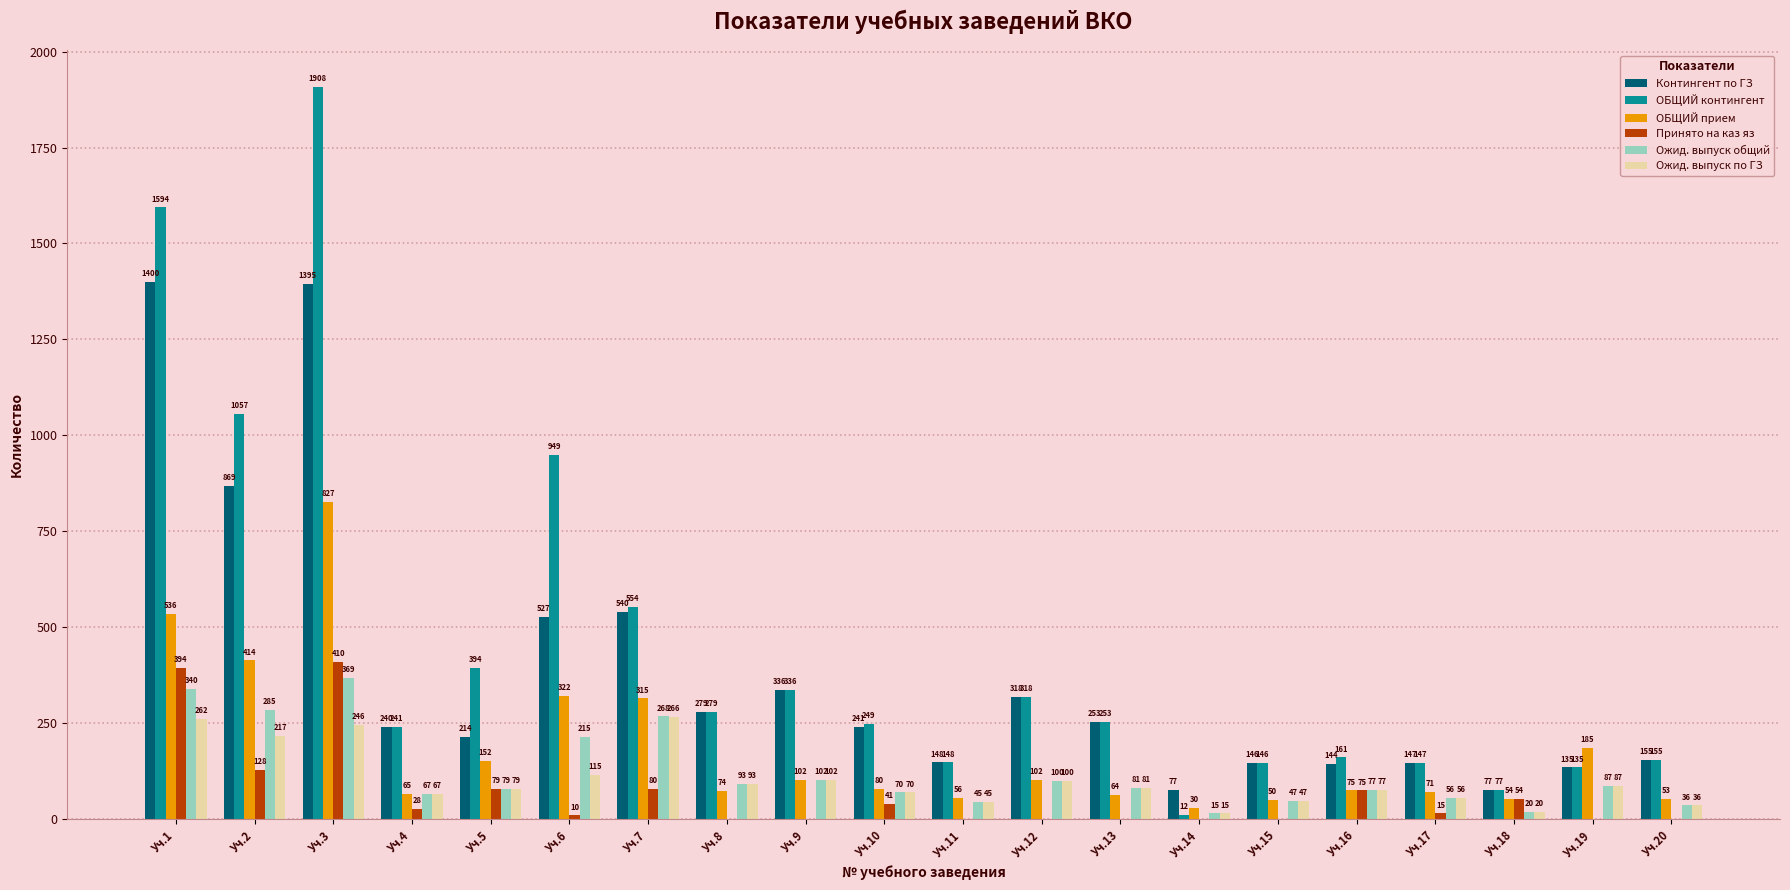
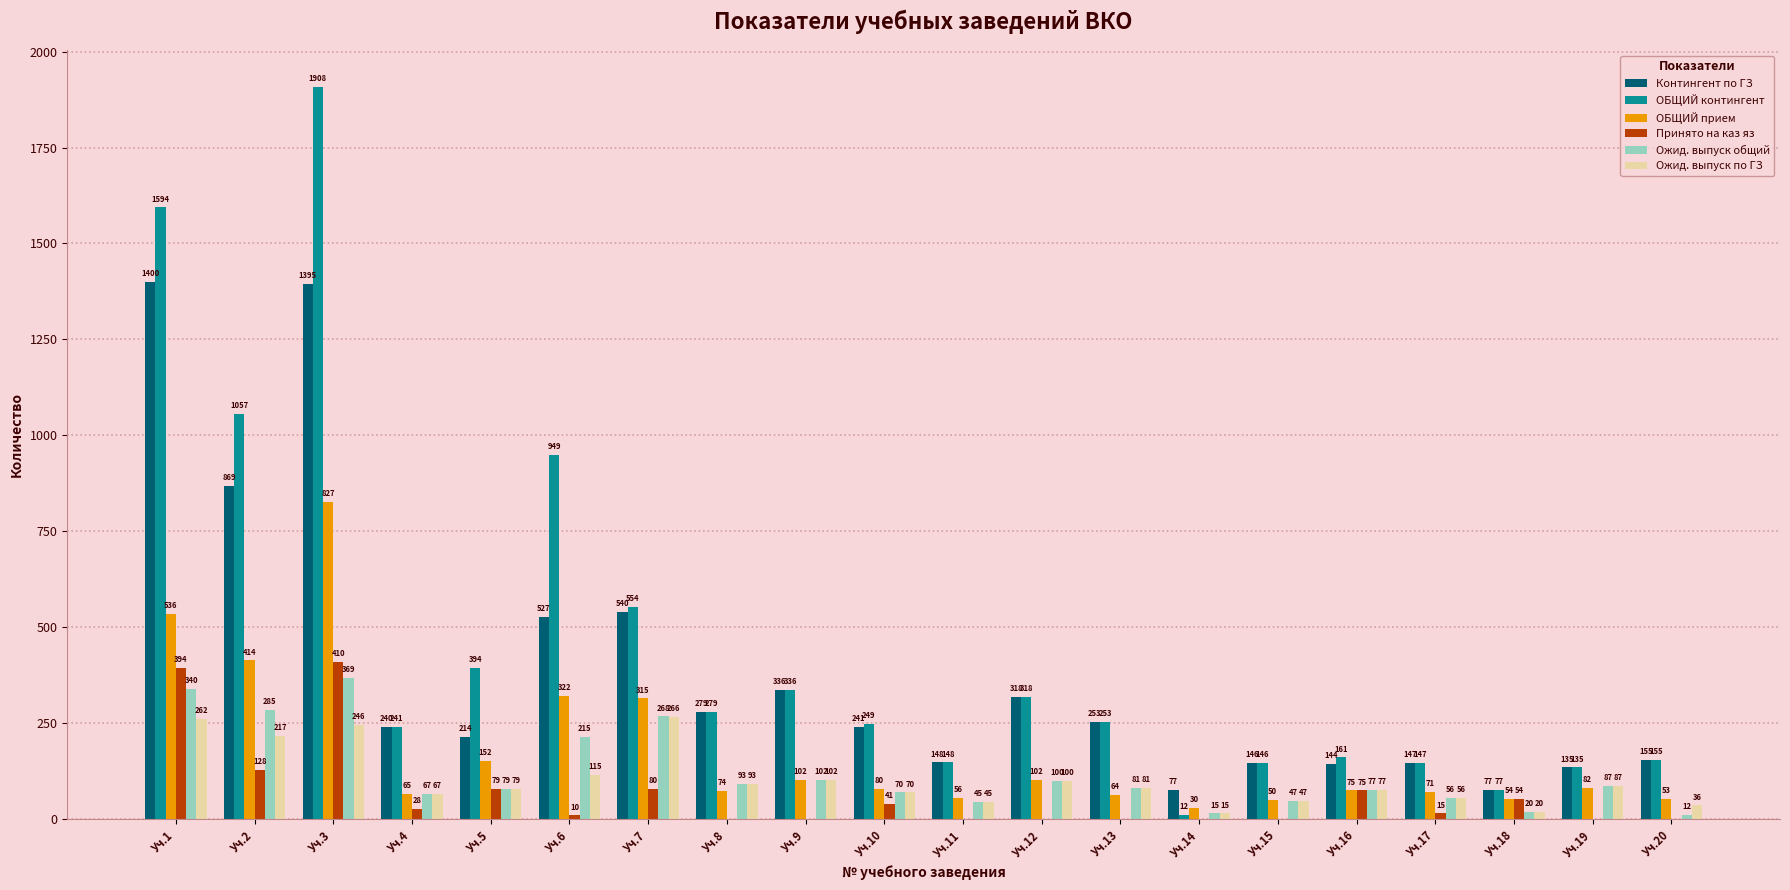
ОБЩИЙ прием, Уч.19: 185 -> 82
Ожид. выпуск общий, Уч.20: 36 -> 12
